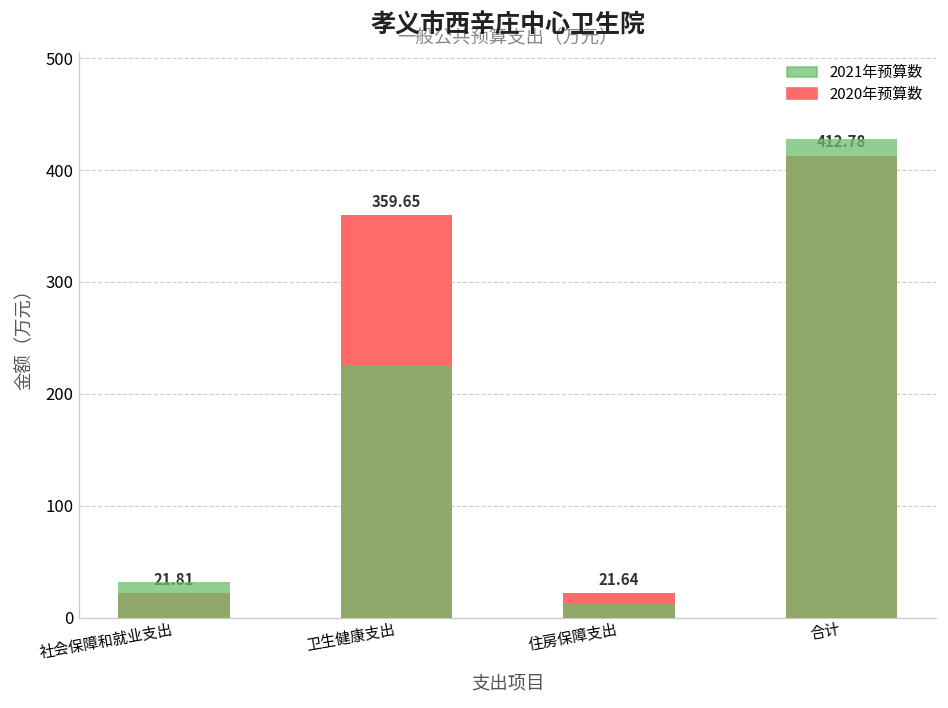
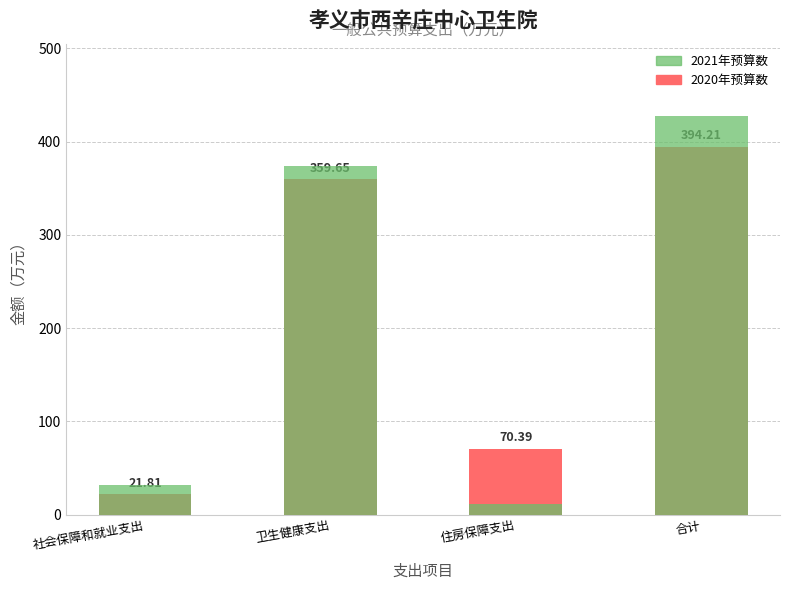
2021年预算数, 卫生健康支出: 220 -> 370
2020年预算数, 住房保障支出: 21.64 -> 70.39
2020年预算数, 合计: 412.78 -> 394.21
